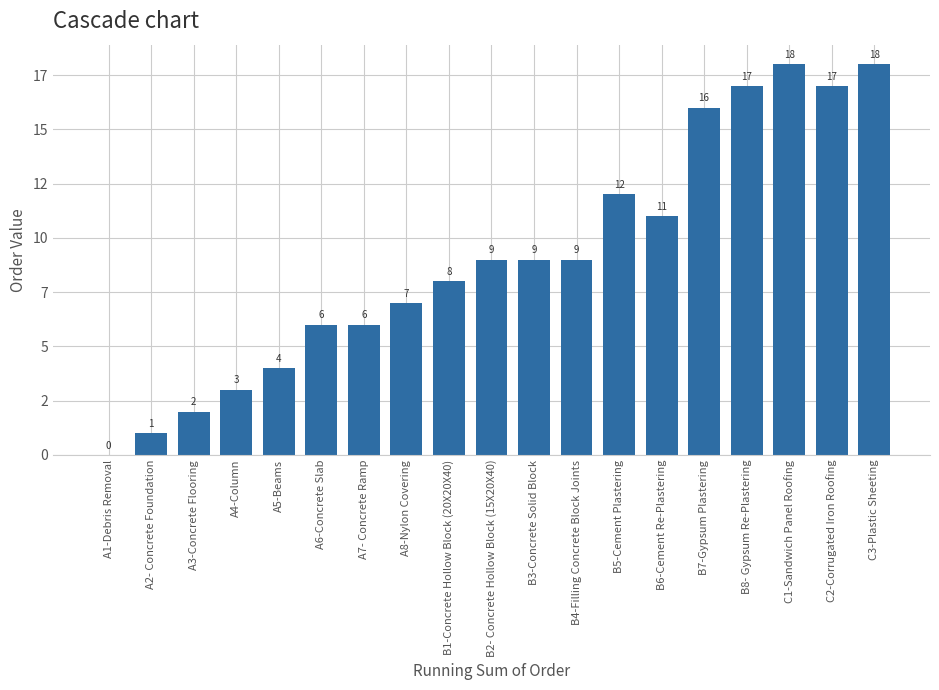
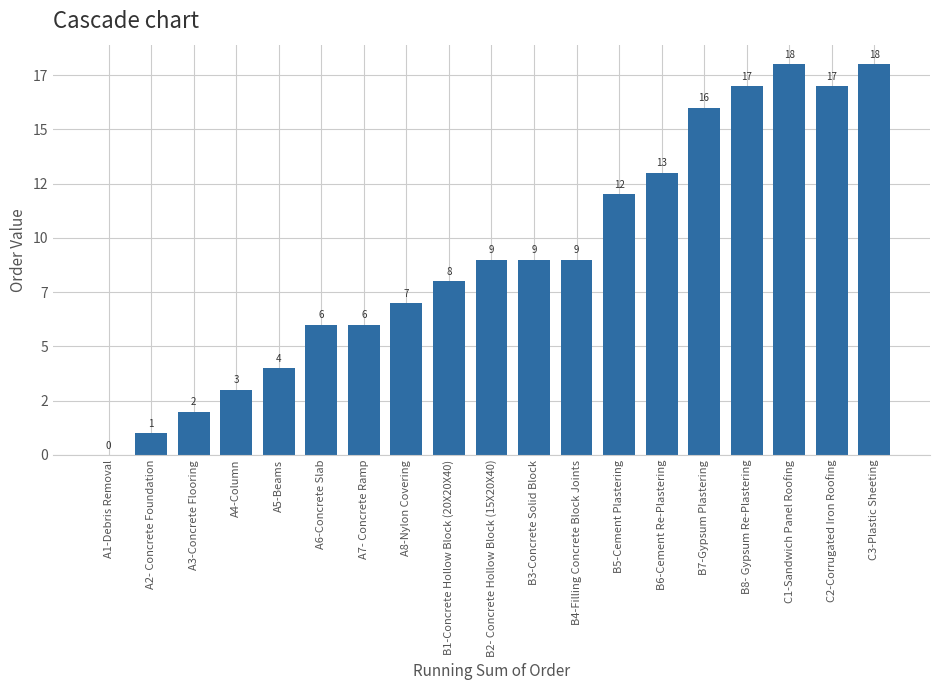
B6-Cement Re-Plastering: 11 -> 13
